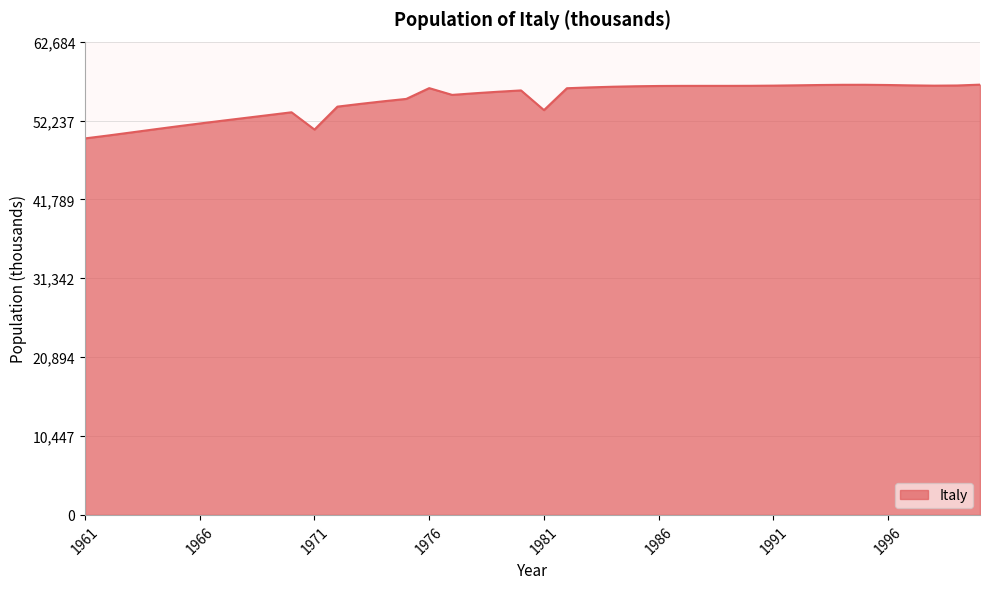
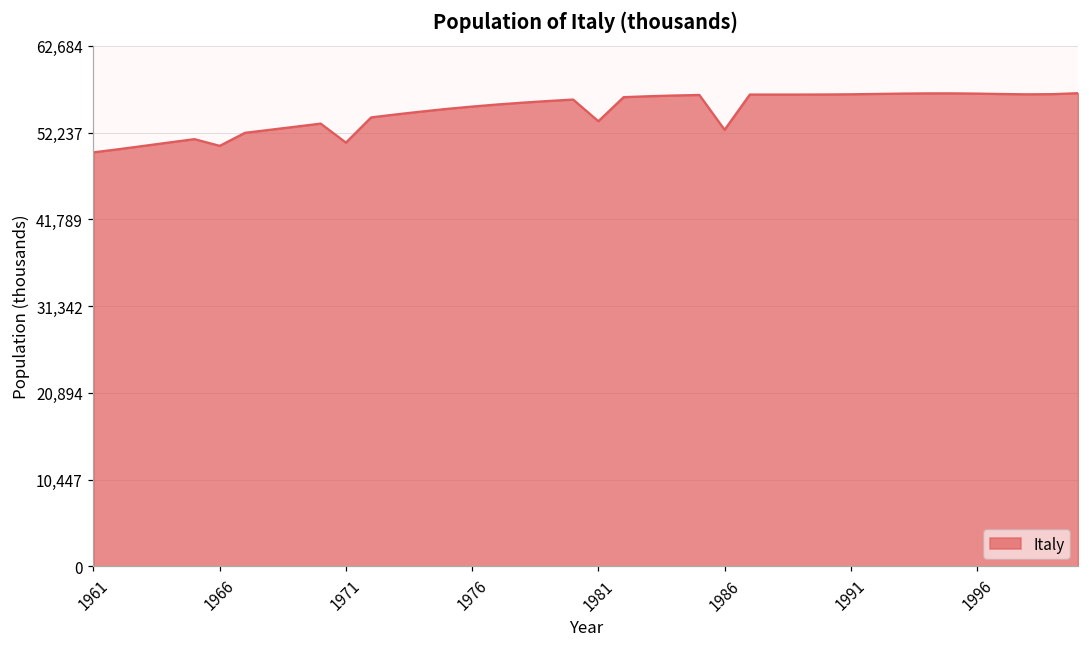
1966: 52,000 -> 51,000
1976: 57,000 -> 55,000
1986: 57,000 -> 53,000
